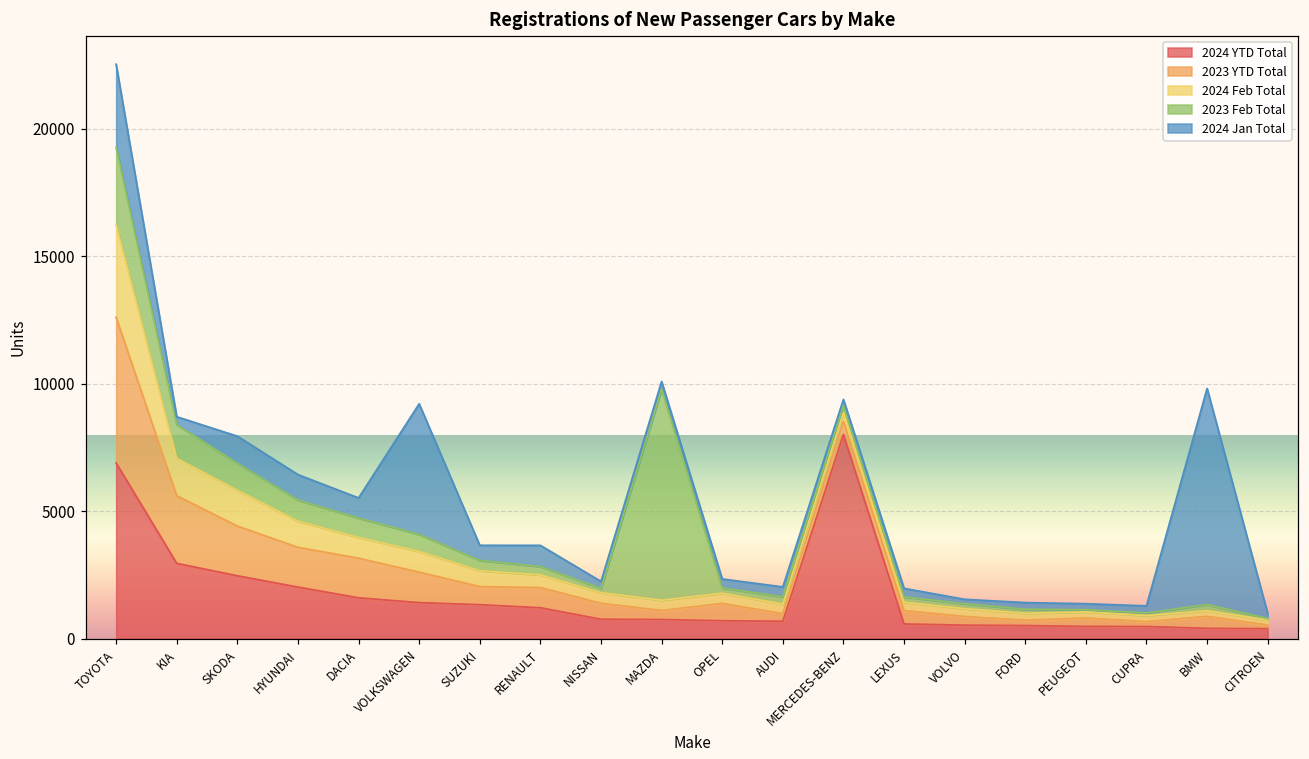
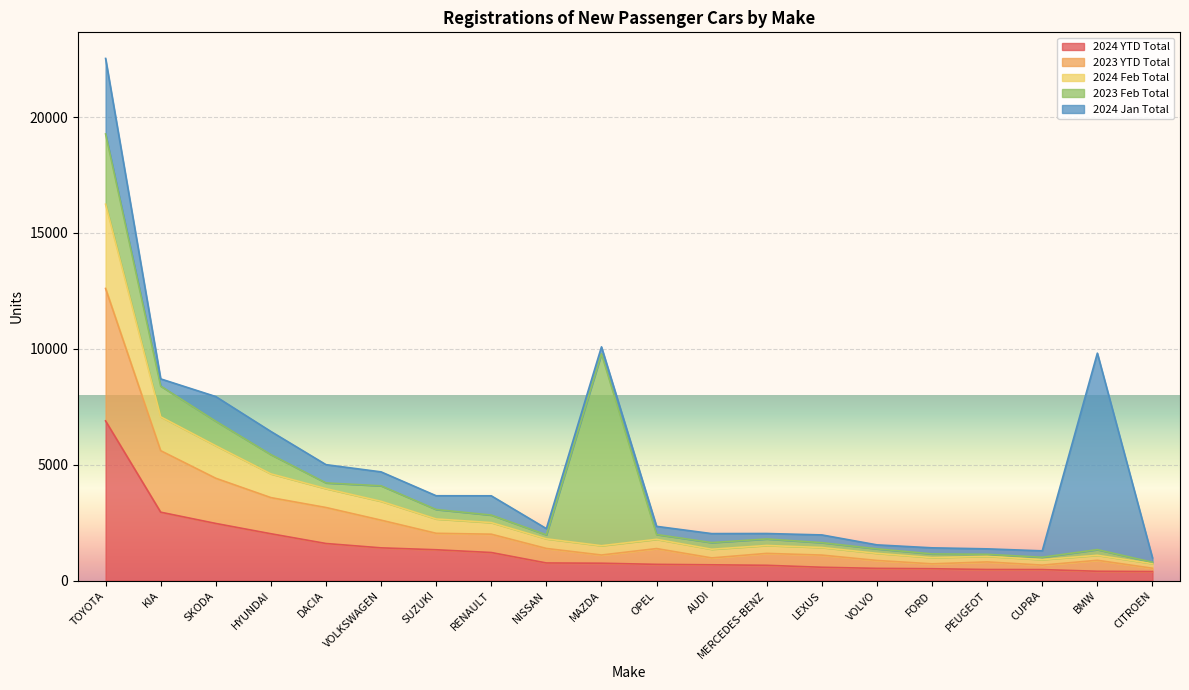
2023 Feb Total, DACIA: 800 -> 200
2024 Jan Total, VOLKSWAGEN: 5100 -> 600
2024 YTD Total, MERCEDES-BENZ: 8000 -> 700
